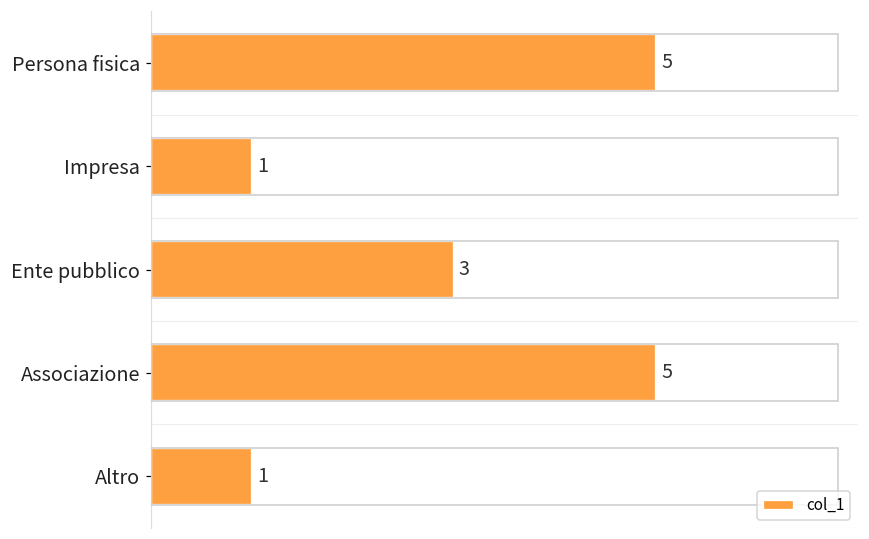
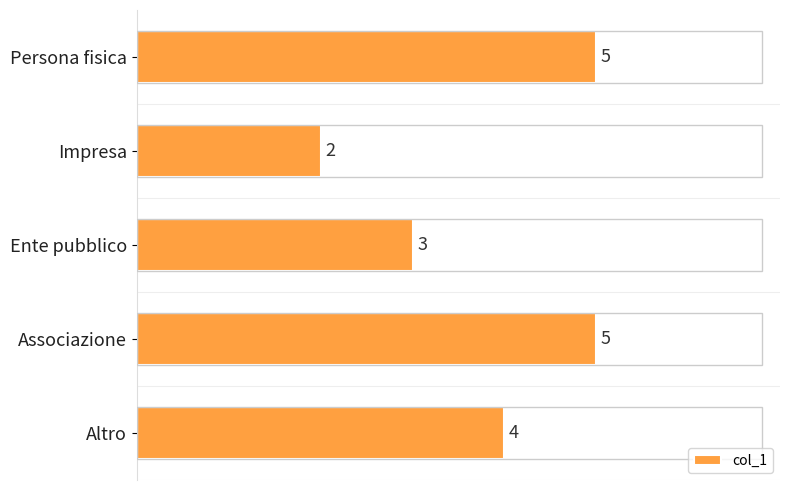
Impresa: 1 -> 2
Altro: 1 -> 4
